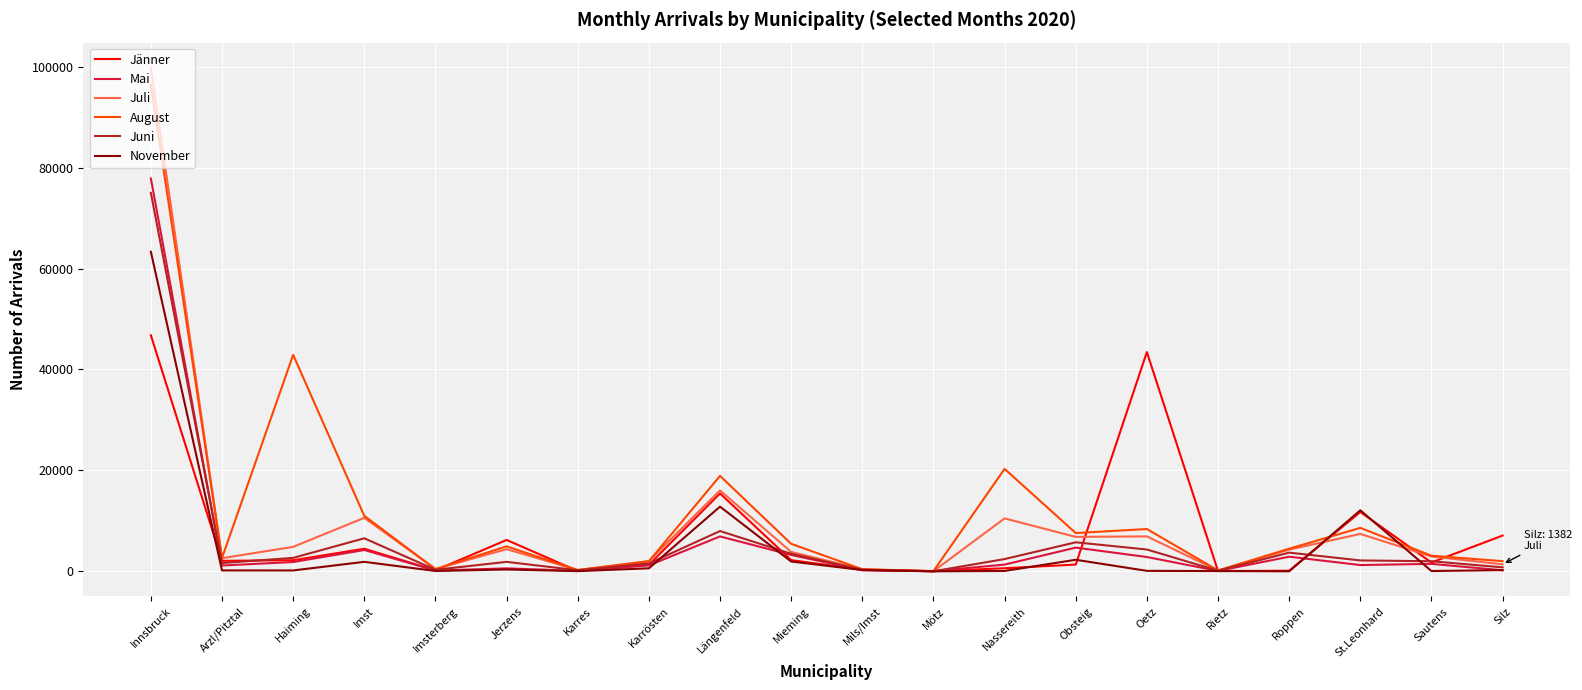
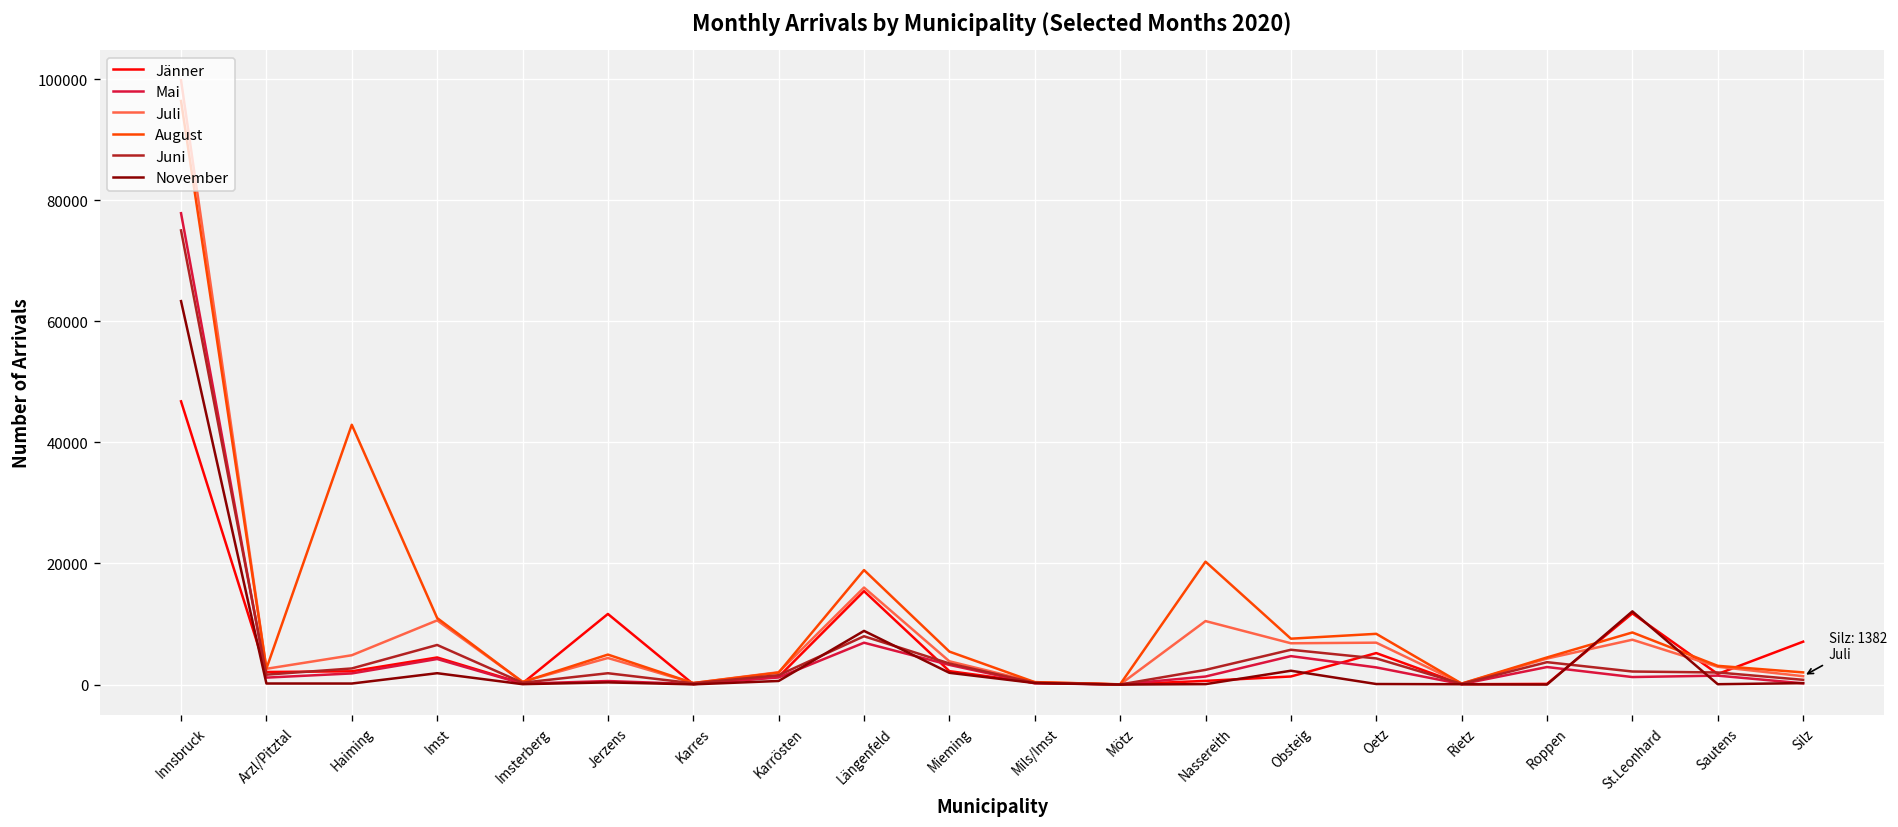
Jänner, Jerzens: 6000 -> 12000
November, Längenfeld: 13000 -> 9000
Jänner, Oetz: 43000 -> 5000
